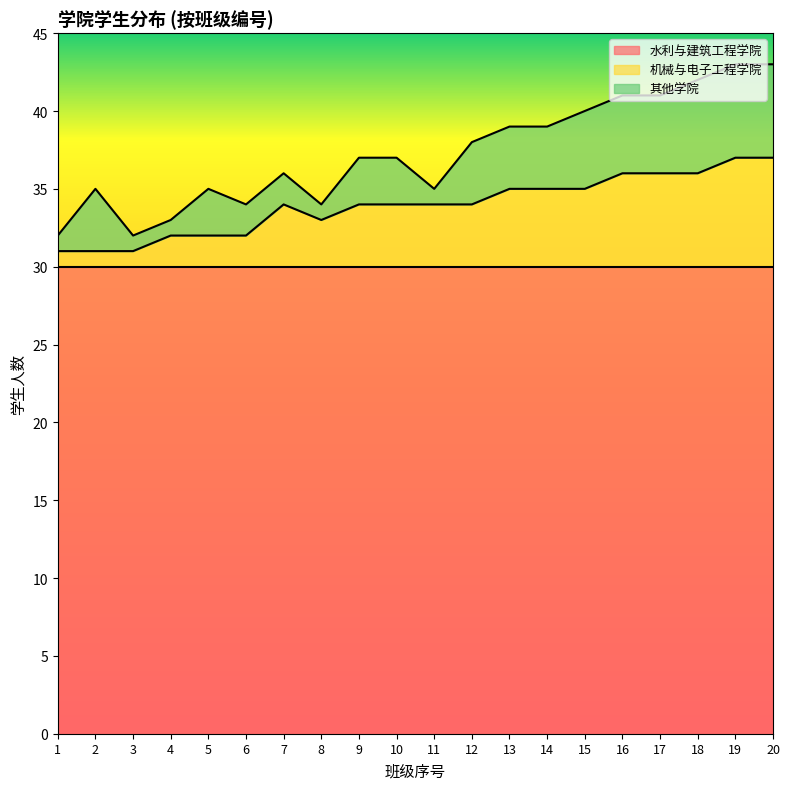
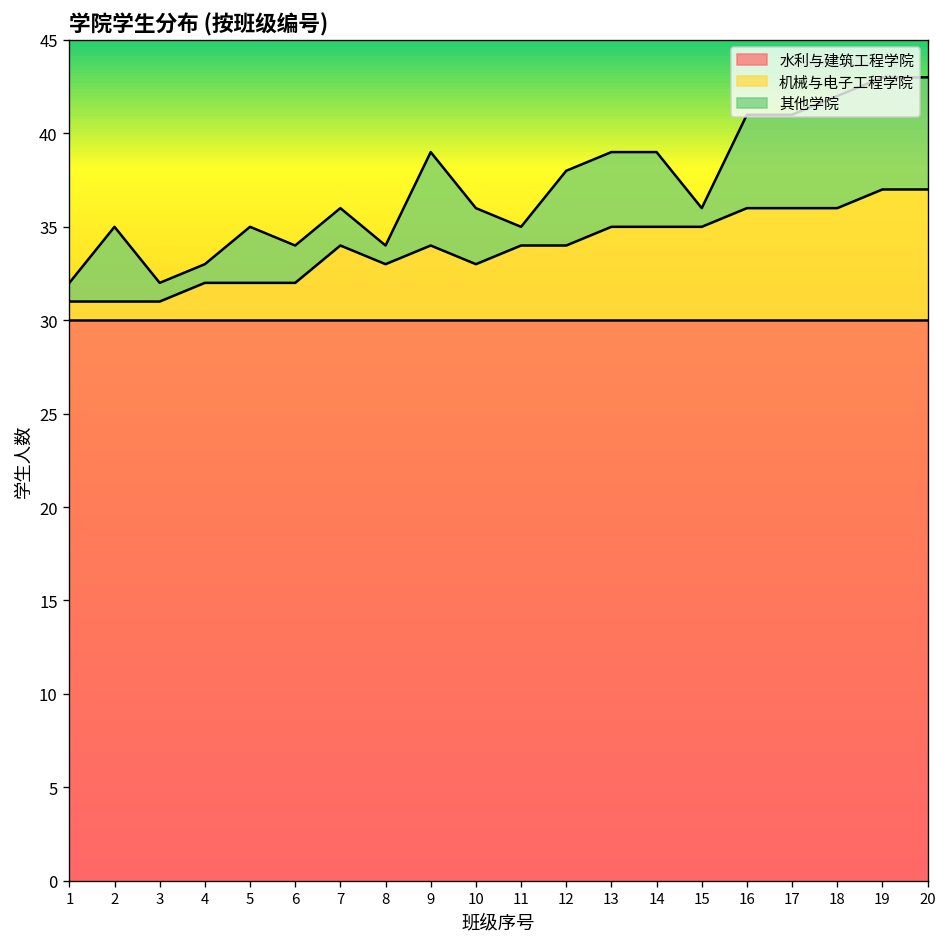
其他学院, 9: 3 -> 5
机械与电子工程学院, 10: 34.0 -> 33.0
其他学院, 15: 5 -> 1
